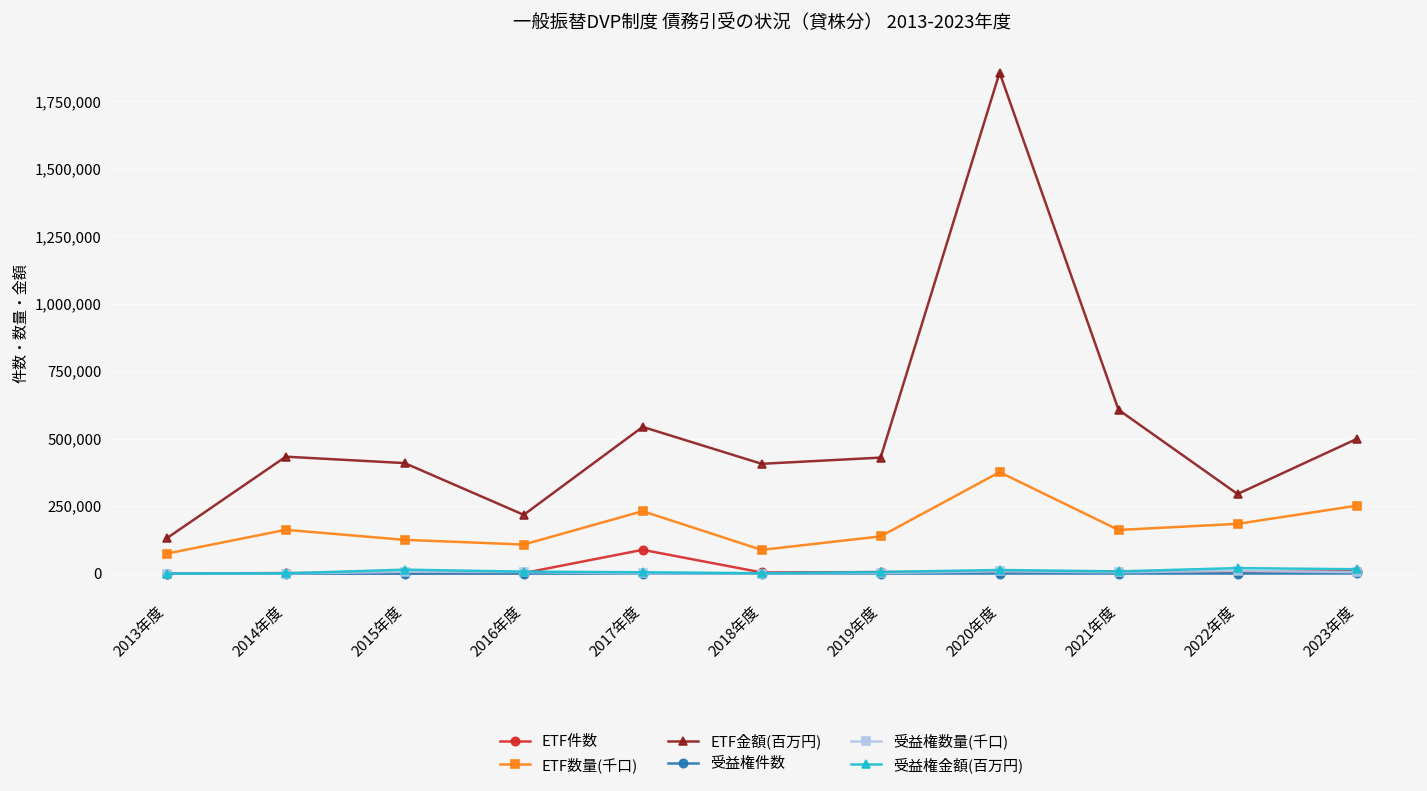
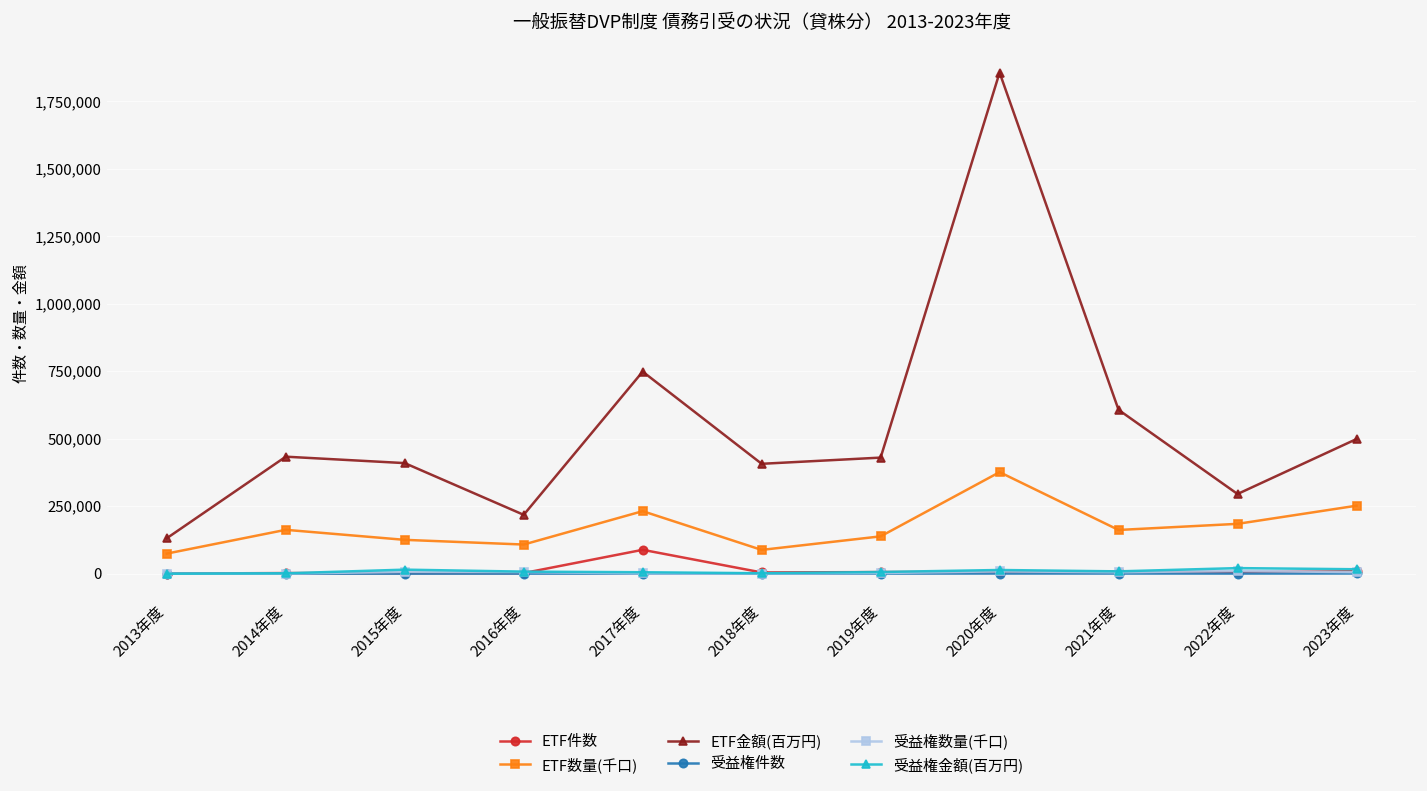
ETF金額(百万円), 2017年度: 540,000 -> 750,000
